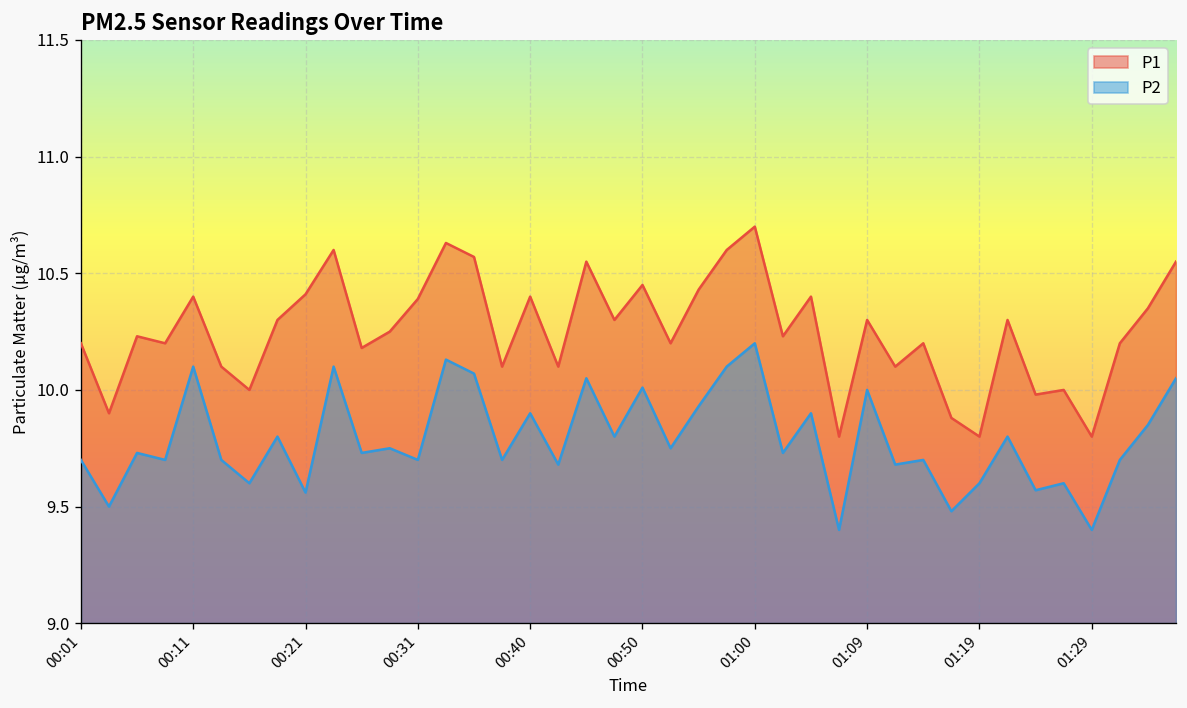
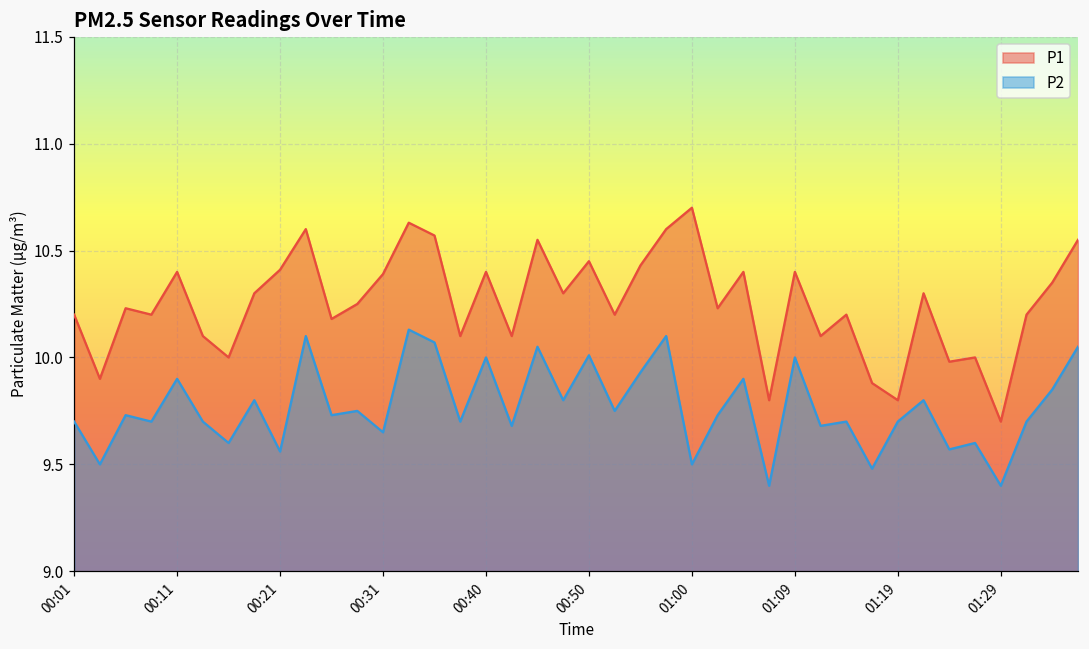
P2, 00:11: 10.1 -> 9.9
P2, 00:31: 9.70 -> 9.65
P2, 00:40: 9.9 -> 10.0
P2, 01:00: 10.2 -> 9.5
P1, 01:09: 10.3 -> 10.4
P2, 01:19: 9.6 -> 9.7
P1, 01:29: 9.8 -> 9.7
